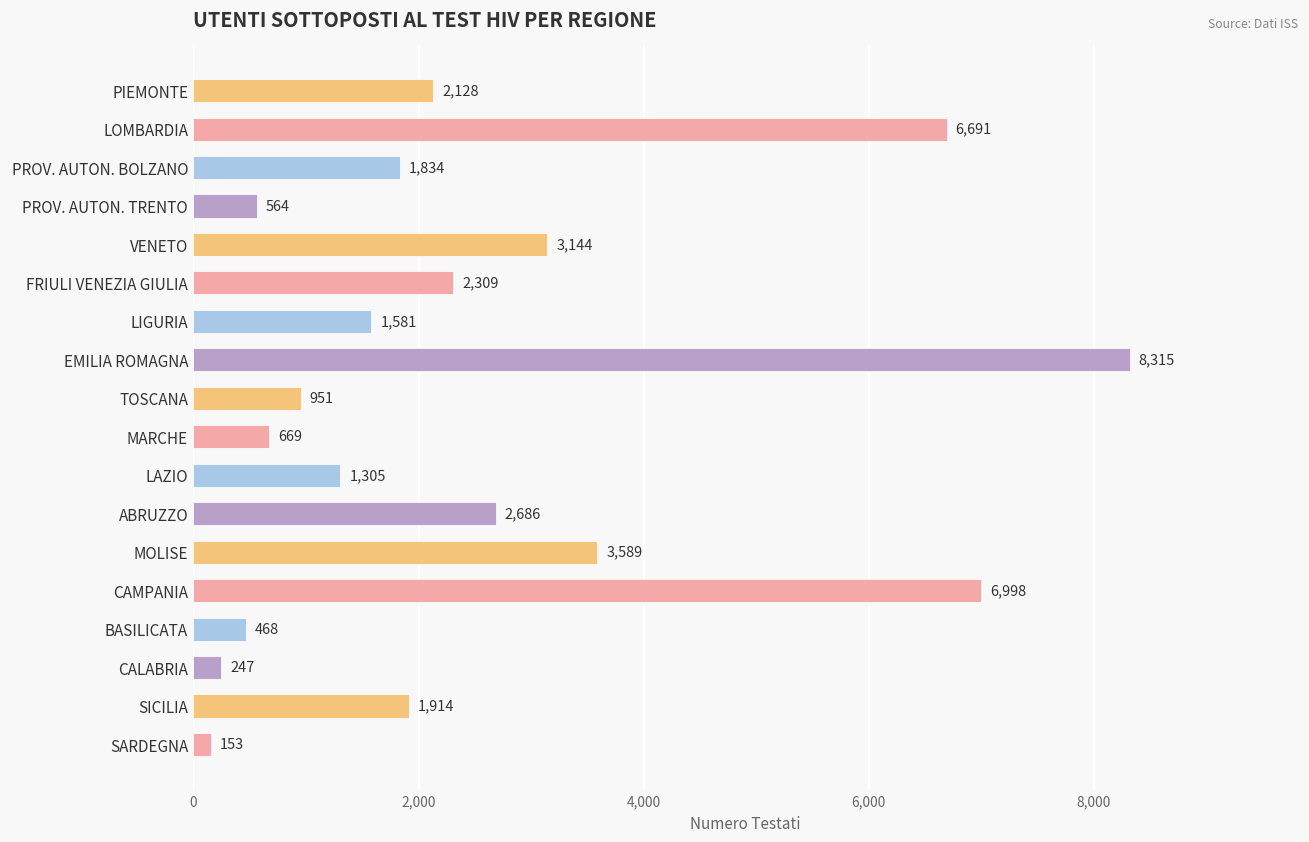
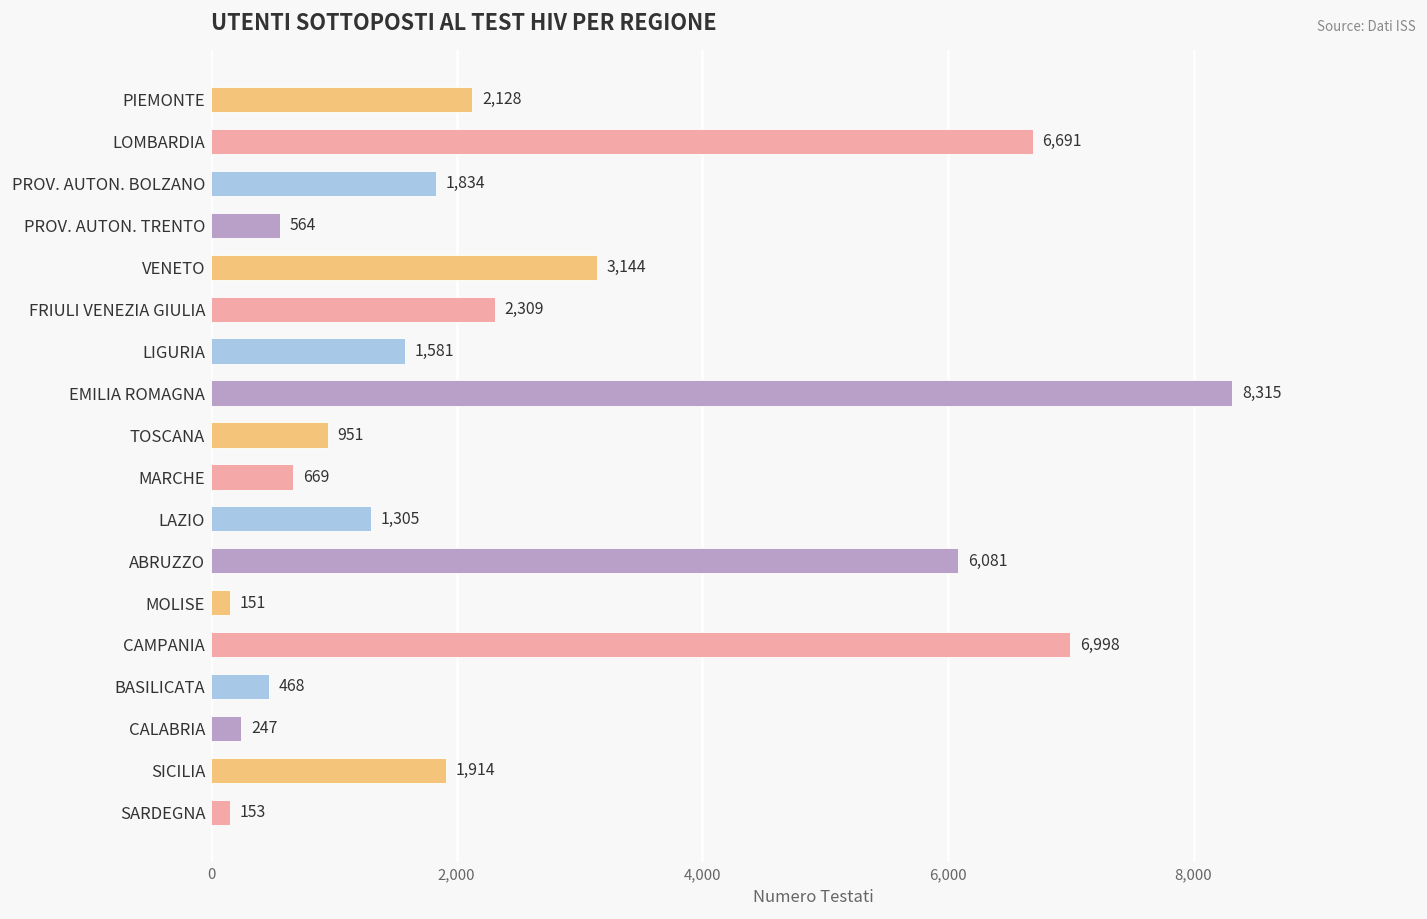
ABRUZZO: 2,686 -> 6,081
MOLISE: 3,589 -> 151
